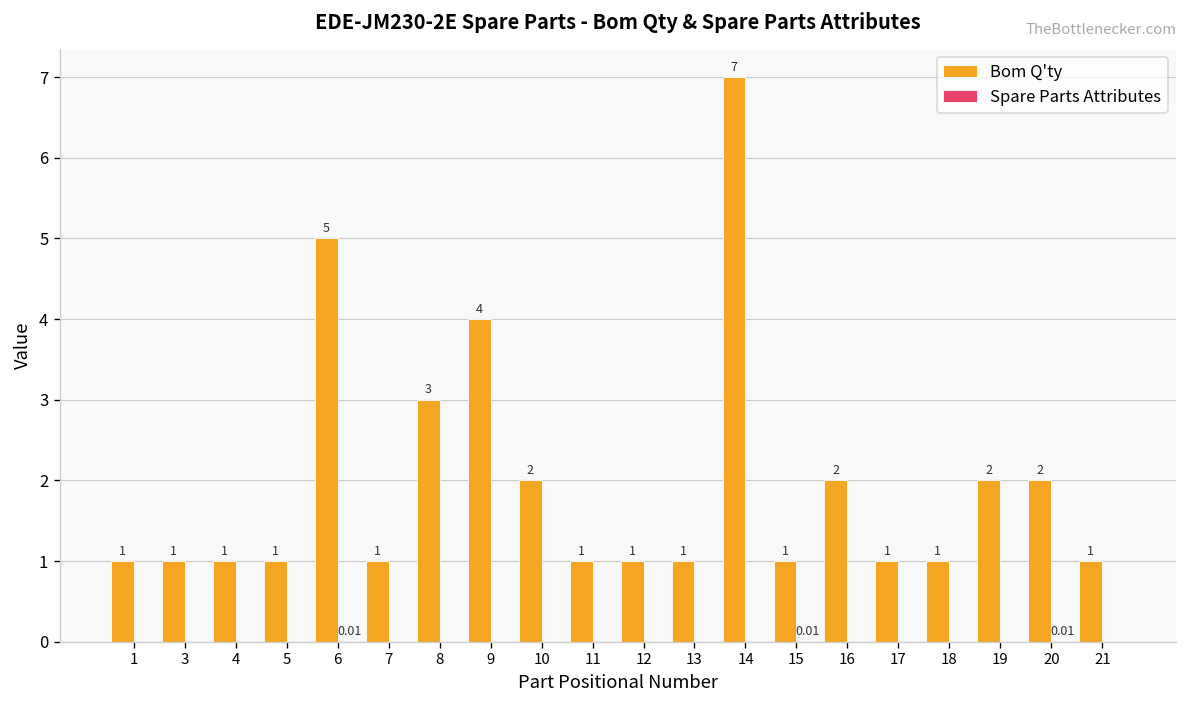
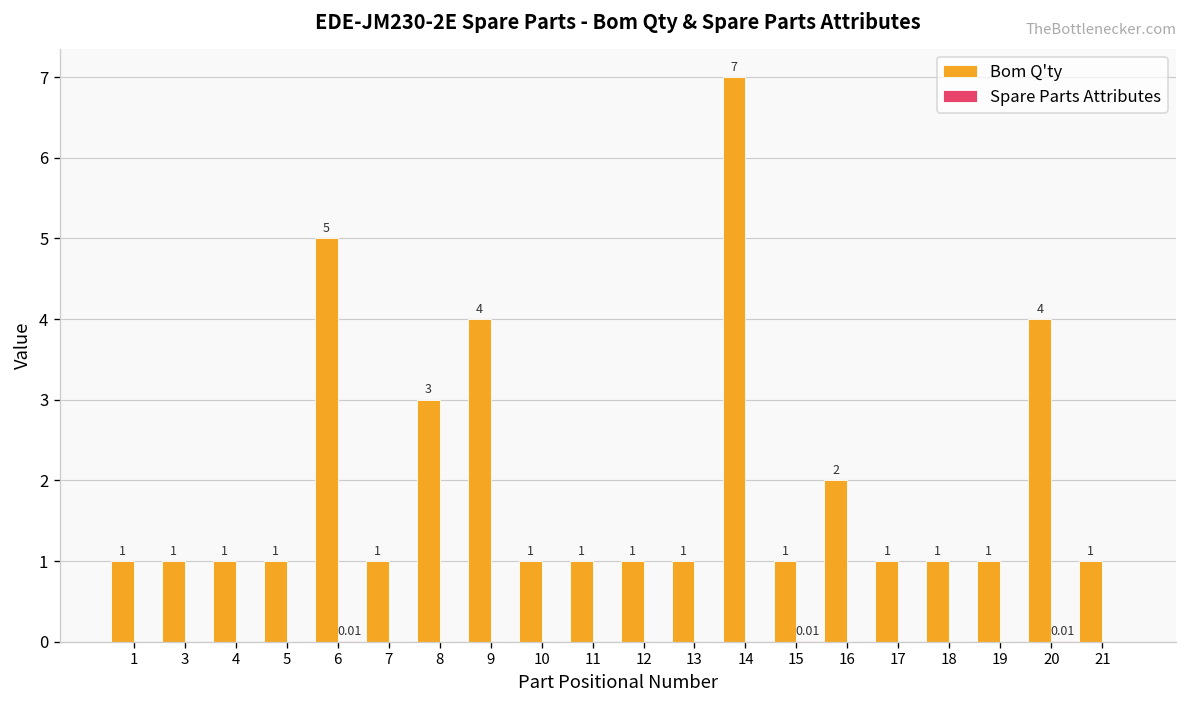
Bom Q'ty, 10: 2 -> 1
Bom Q'ty, 19: 2 -> 1
Bom Q'ty, 20: 2 -> 4
